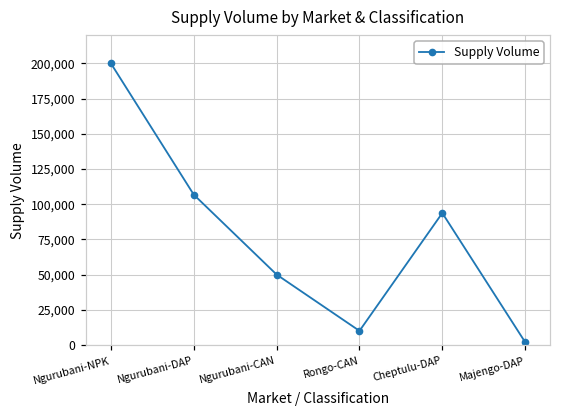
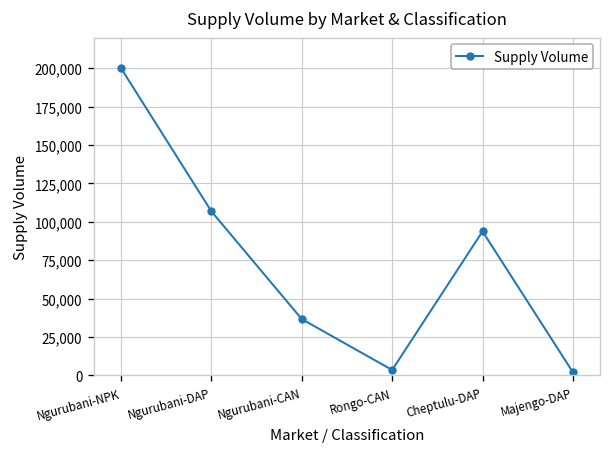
Ngurubani-CAN: 50,000 -> 37,000
Rongo-CAN: 10,000 -> 3,000
